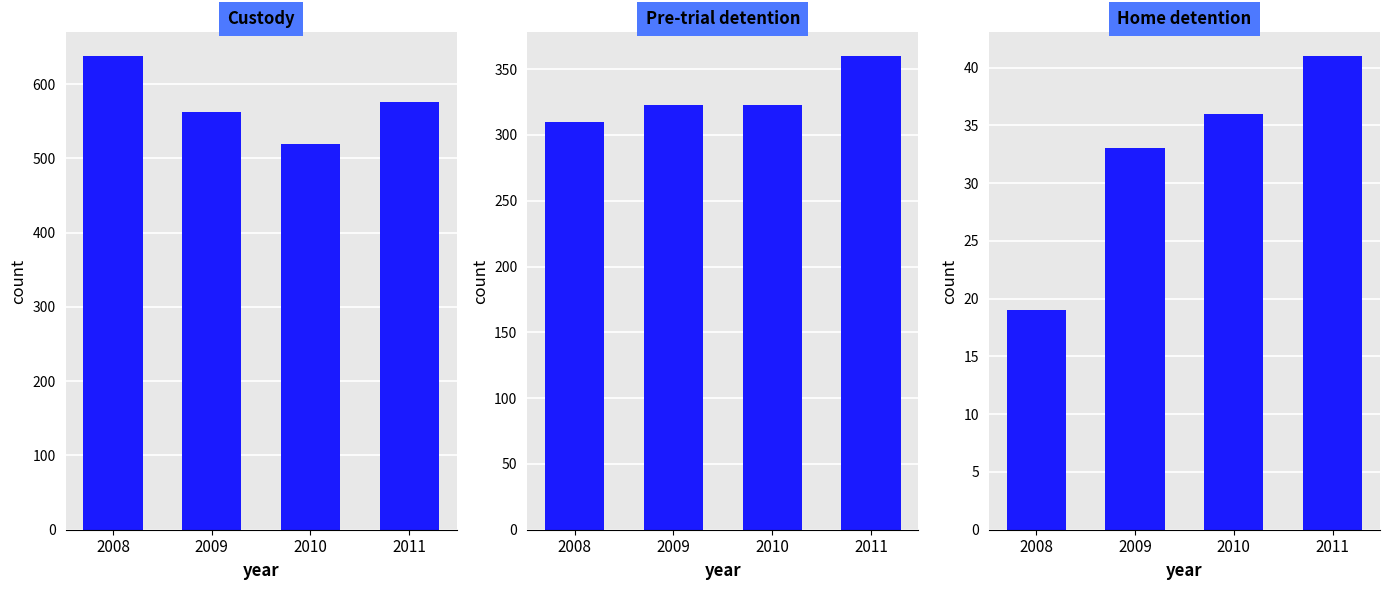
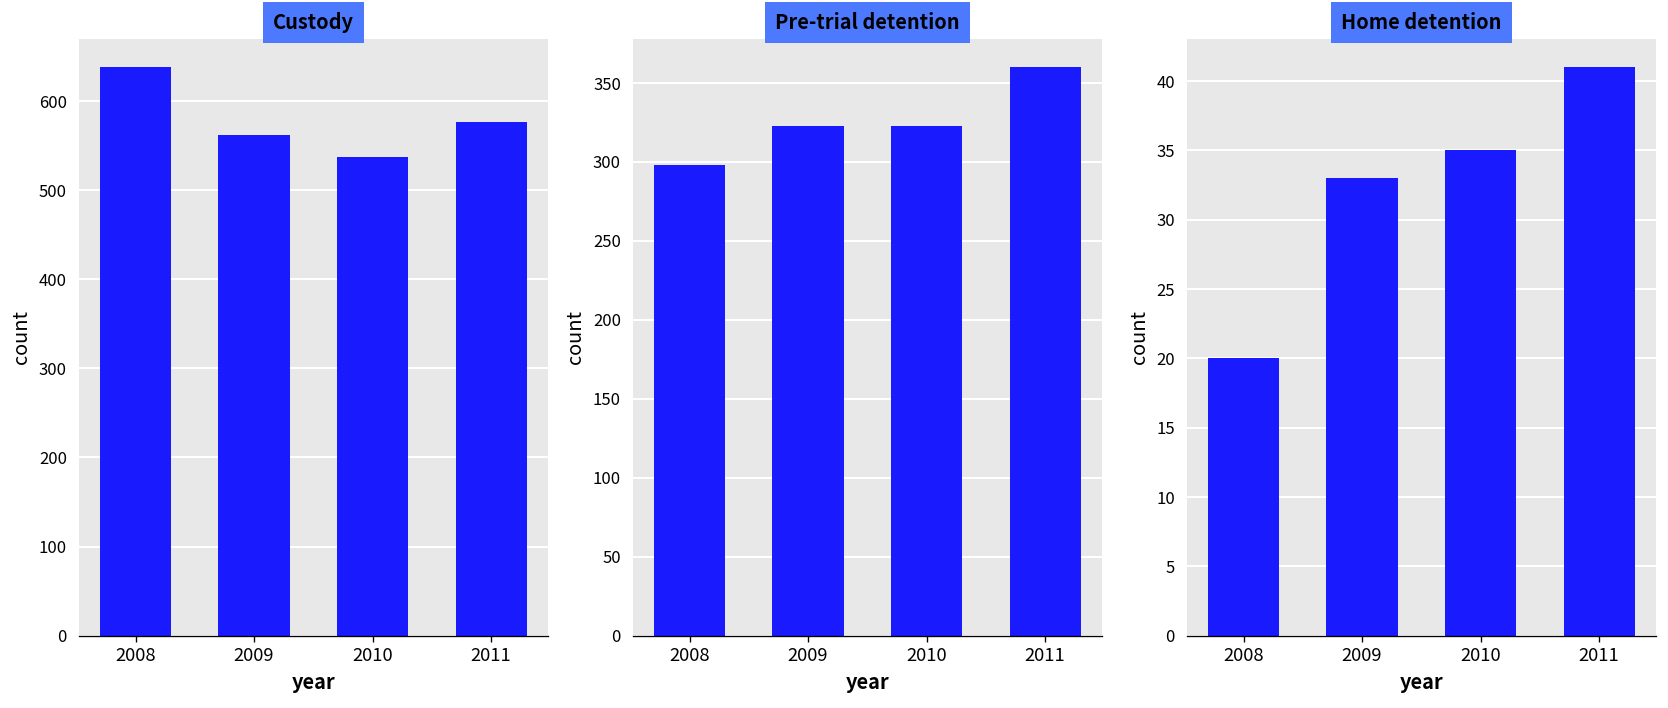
Custody, 2010: 520 -> 540
Pre-trial detention, 2008: 310 -> 298
Home detention, 2008: 19 -> 20
Home detention, 2010: 36 -> 35
